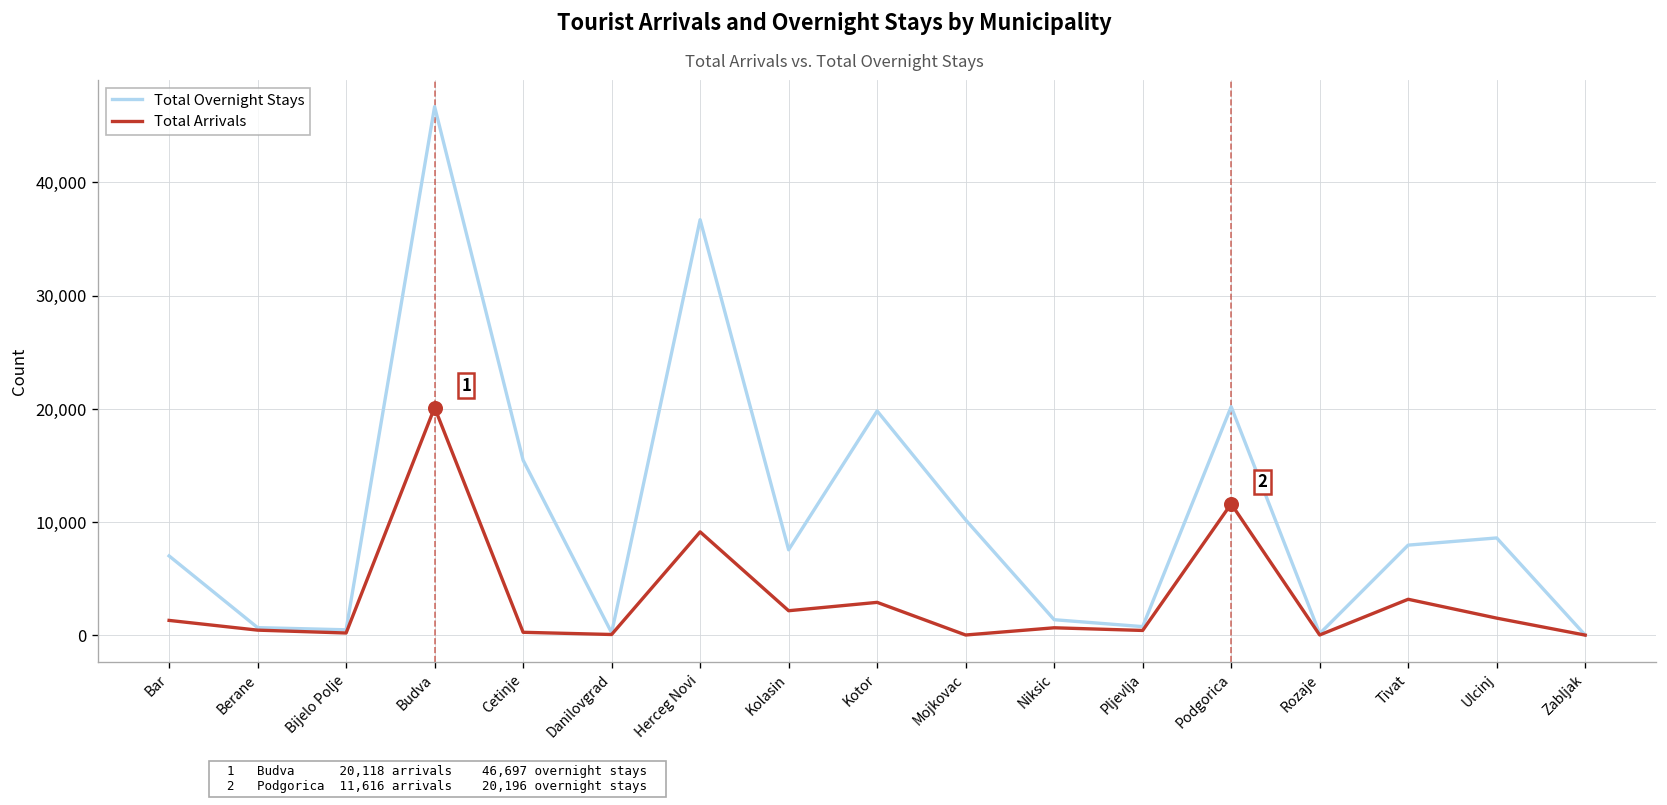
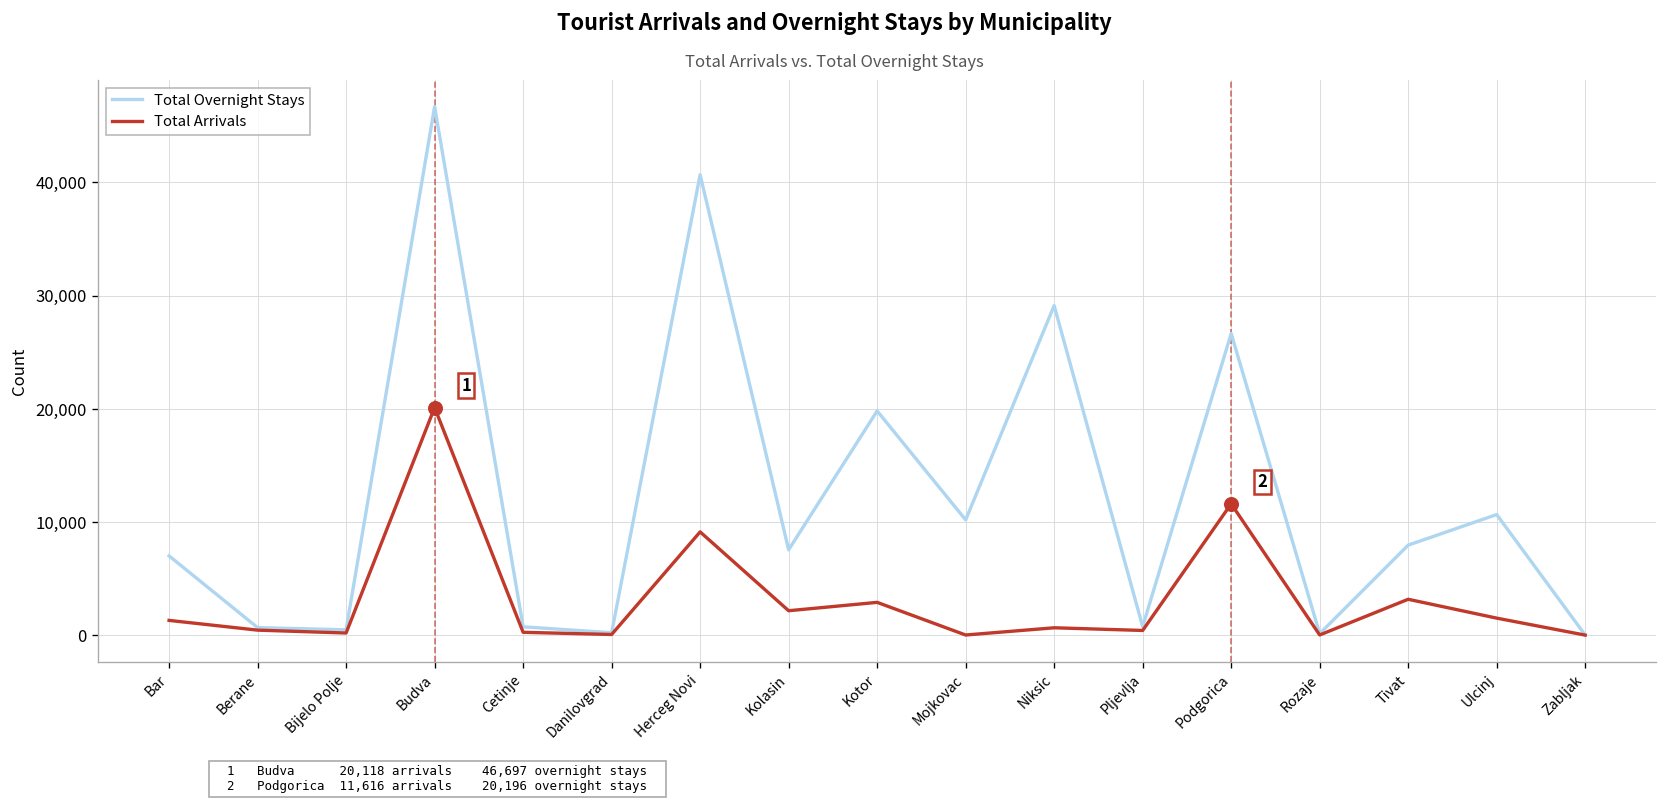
Total Overnight Stays, Cetinje: 15,000 -> 1,000
Total Overnight Stays, Herceg Novi: 37,000 -> 41,000
Total Overnight Stays, Niksic: 1,000 -> 29,000
Total Overnight Stays, Podgorica: 20,000 -> 27,000
Total Overnight Stays, Ulcinj: 9,000 -> 11,000
